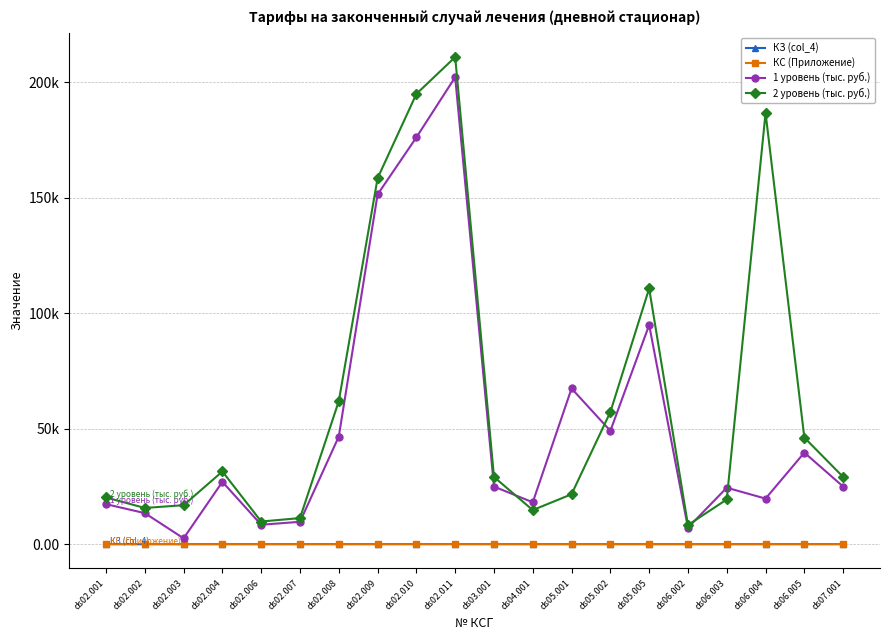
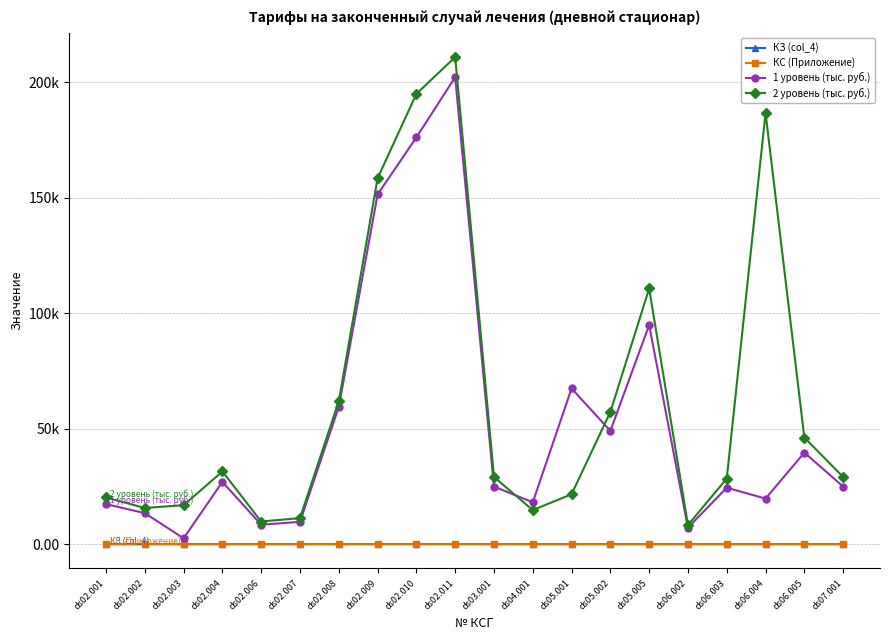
1 уровень (тыс. руб.), ds02.008: 47000 -> 59000
2 уровень (тыс. руб.), ds06.003: 19000 -> 28000
